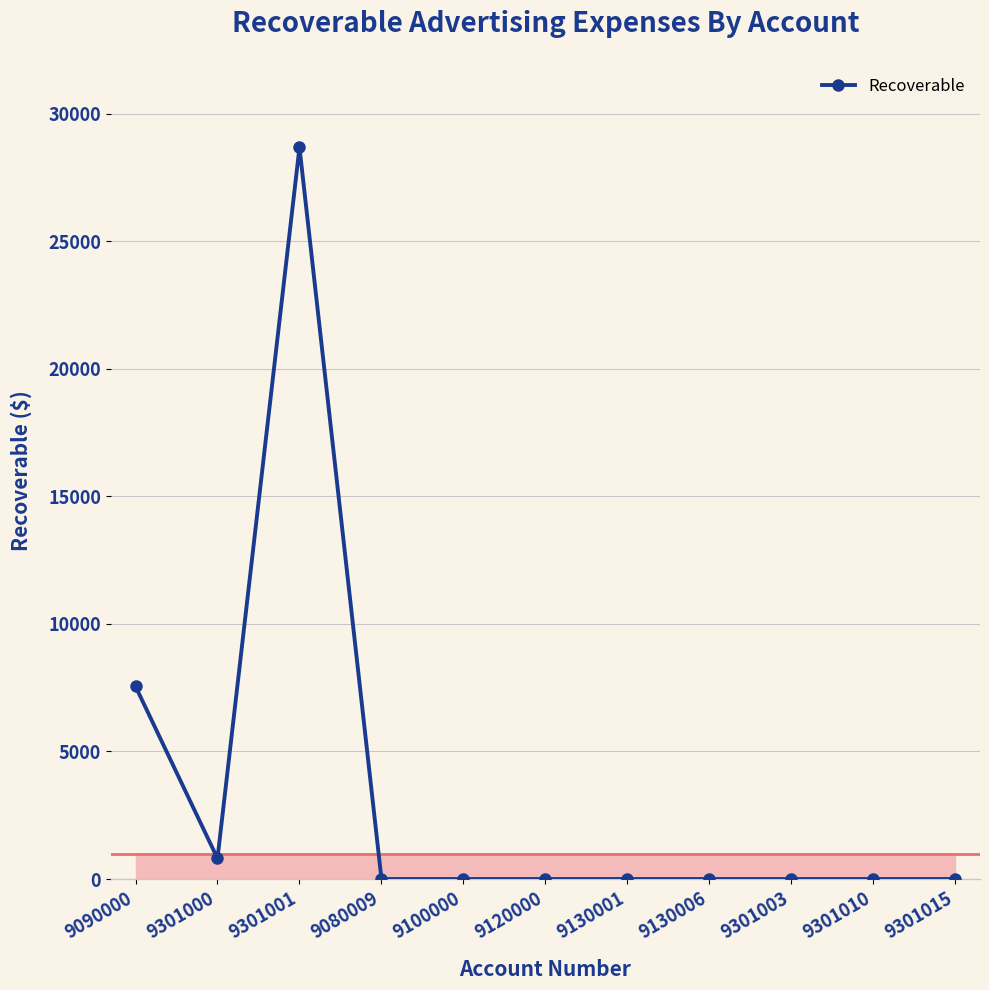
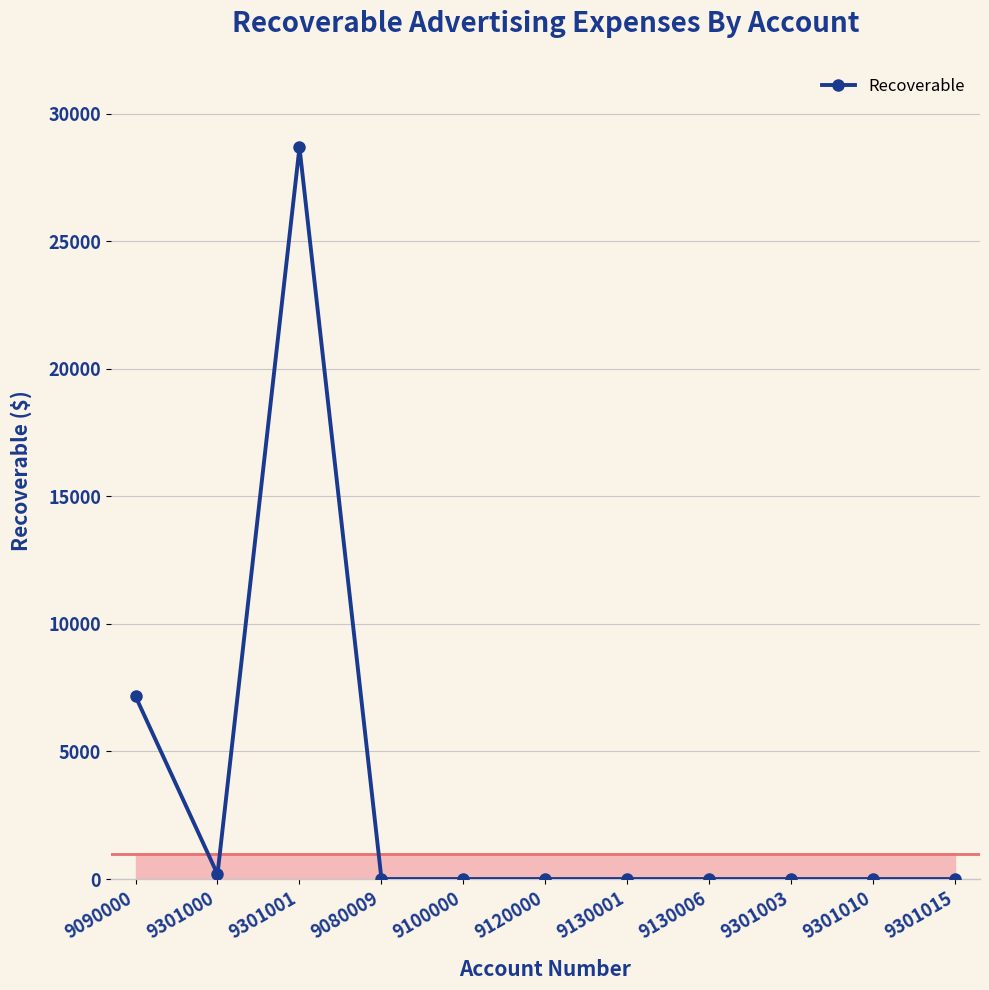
Recoverable, 9090000: 7600 -> 7200
Recoverable, 9301000: 800 -> 200
